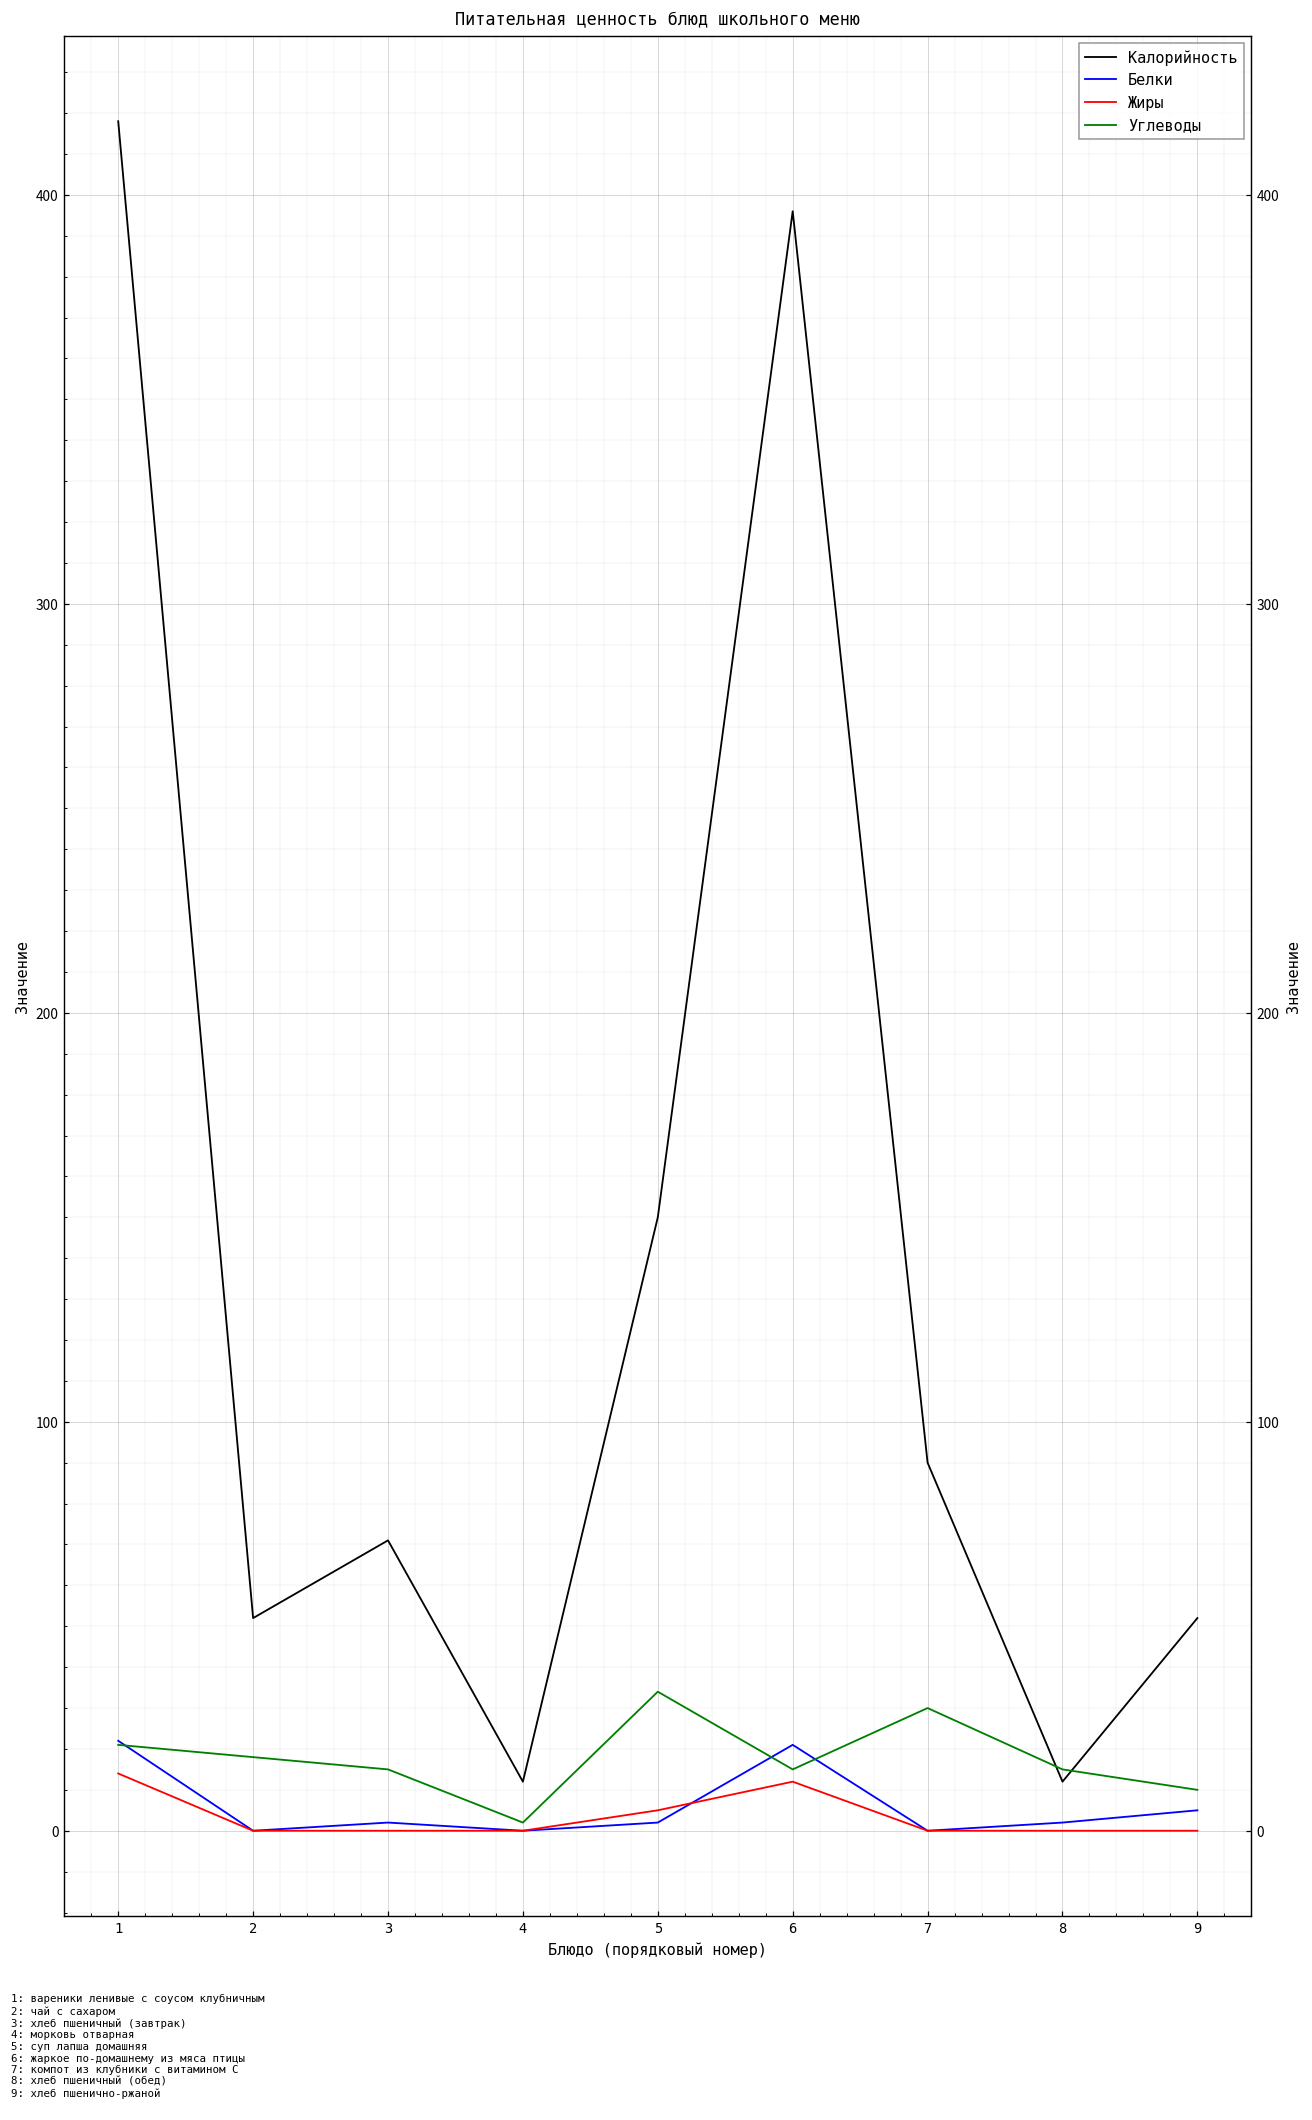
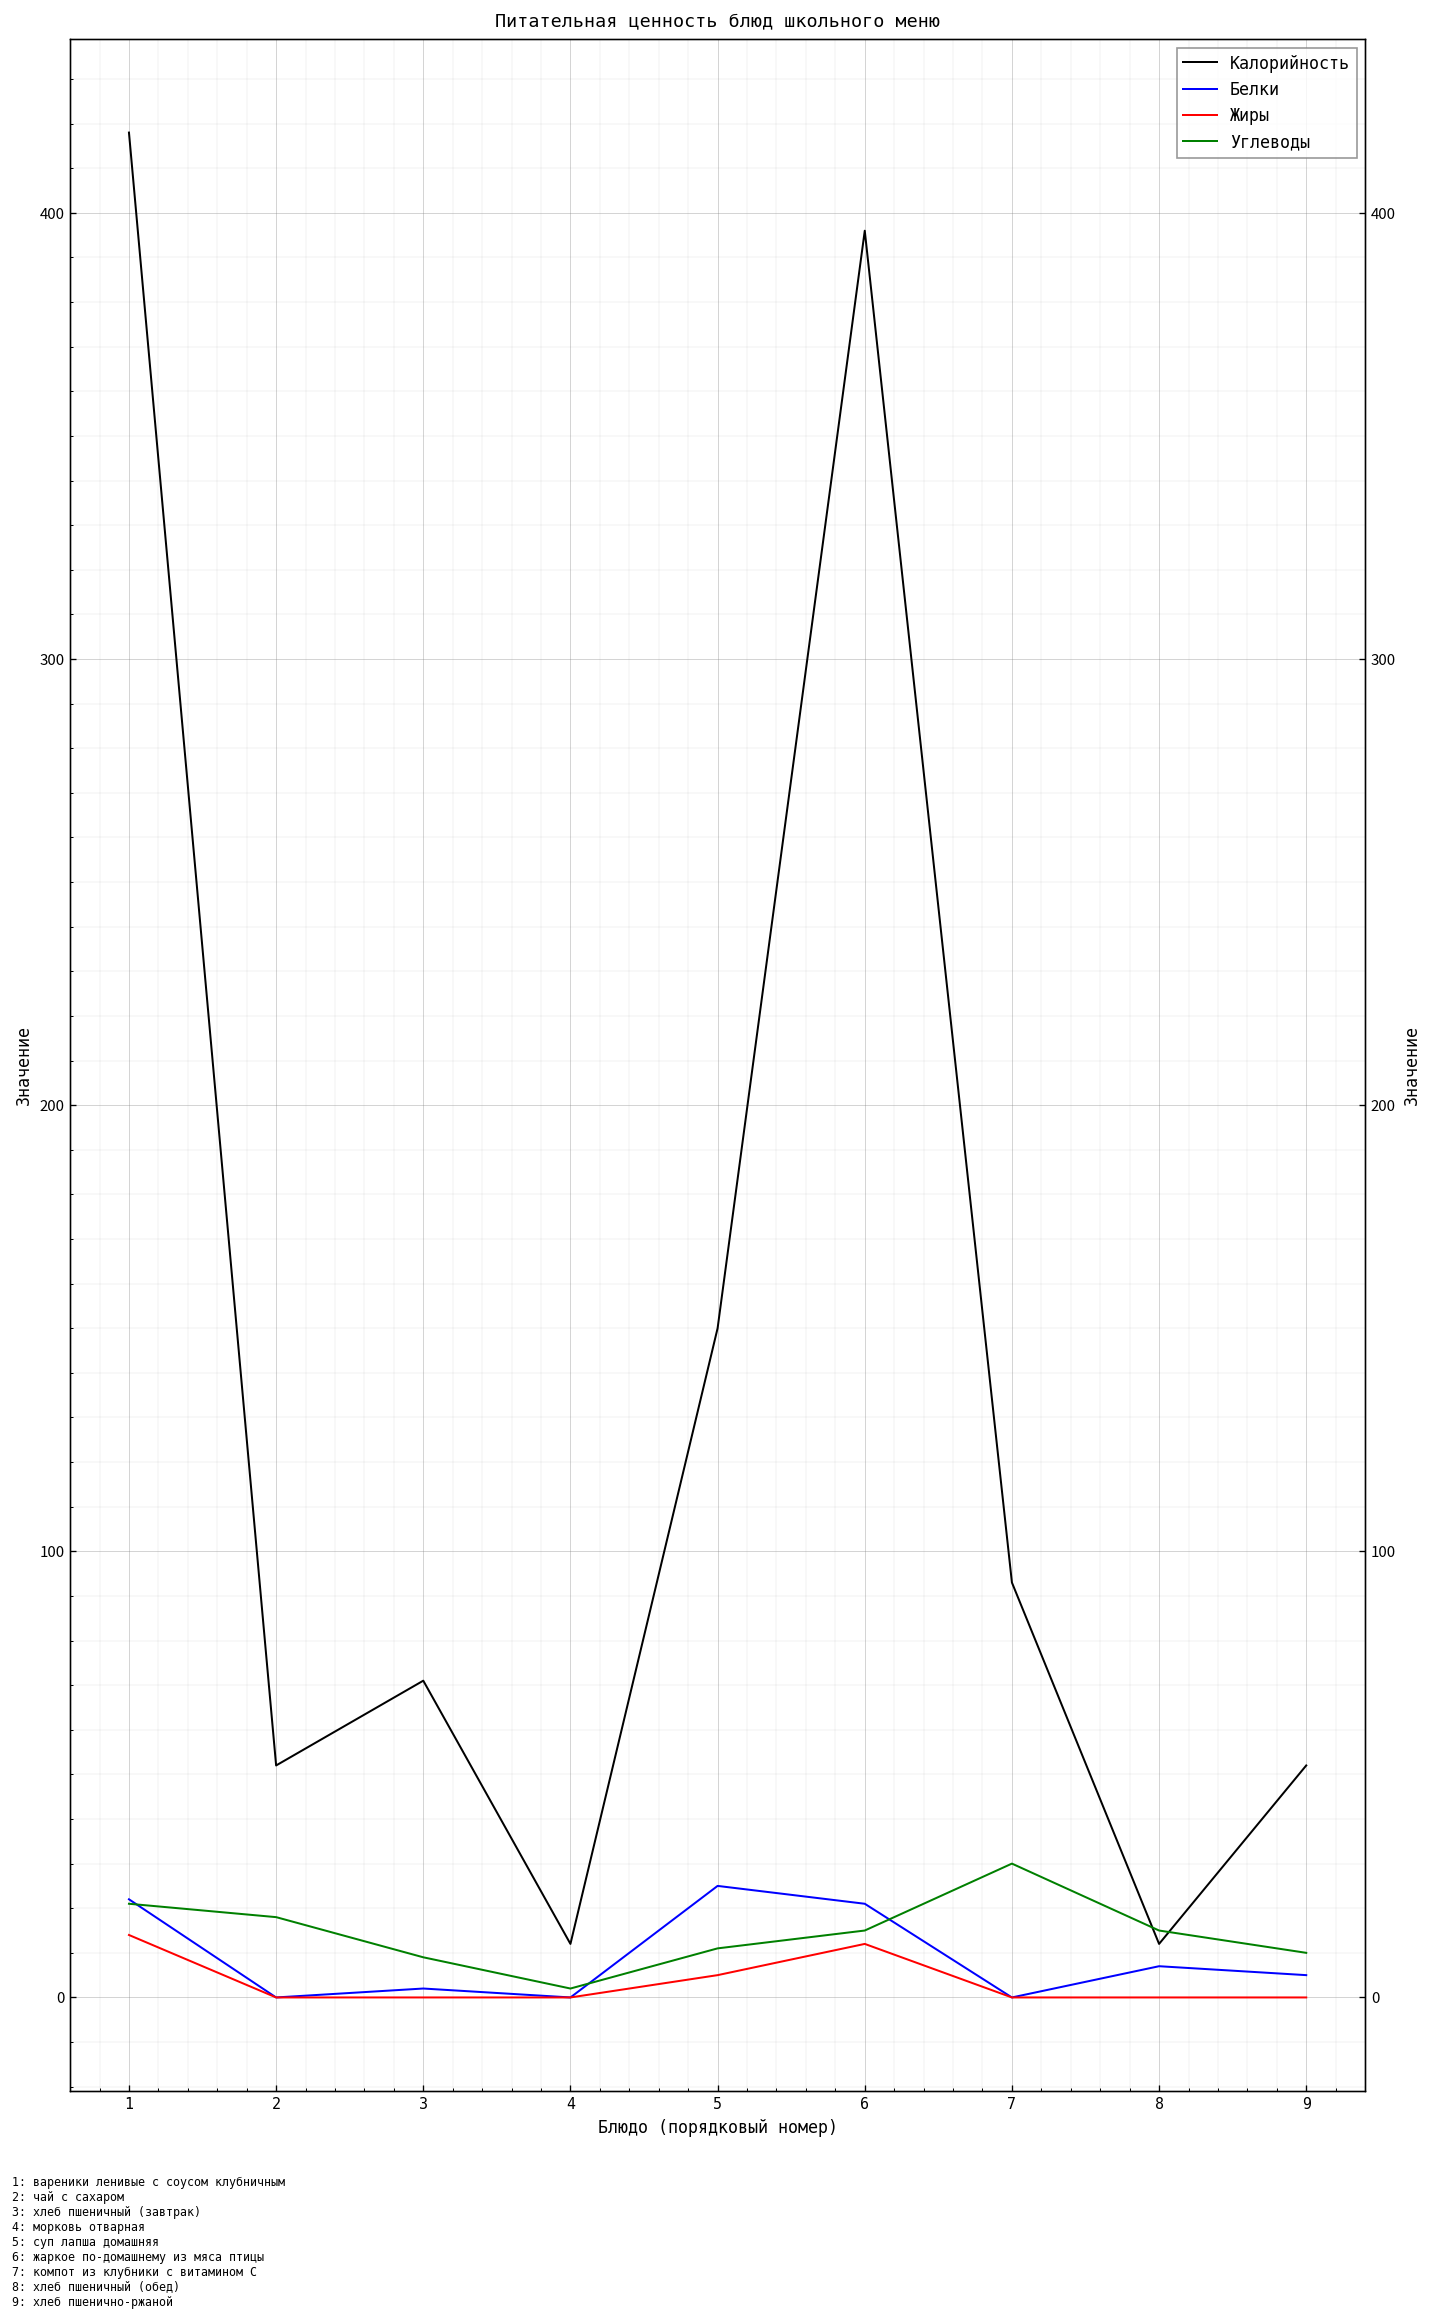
Углеводы, 3: 15 -> 9
Белки, 5: 2 -> 25
Углеводы, 5: 34 -> 11
Калорийность, 7: 90 -> 93
Белки, 8: 2 -> 7
